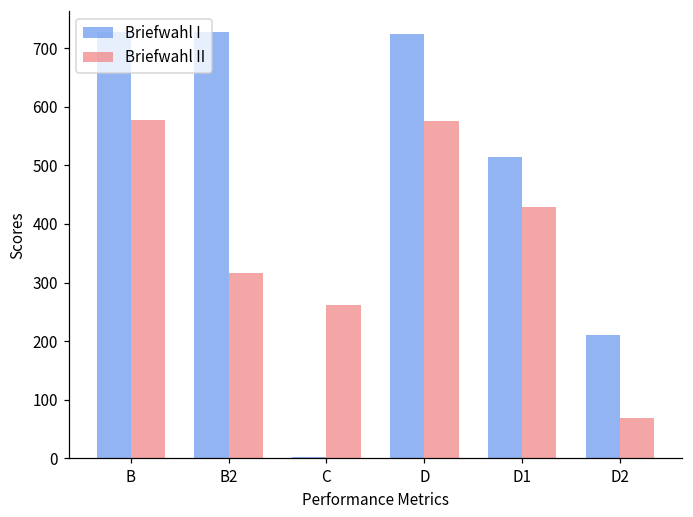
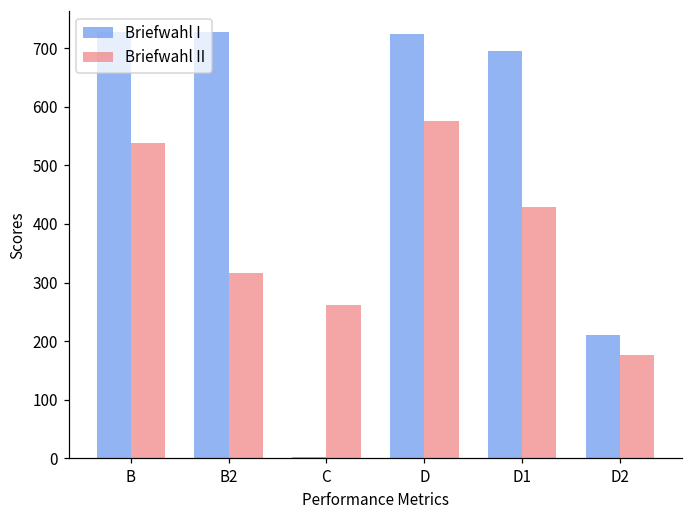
Briefwahl II, B: 580 -> 540
Briefwahl I, D1: 510 -> 700
Briefwahl II, D2: 70 -> 180
